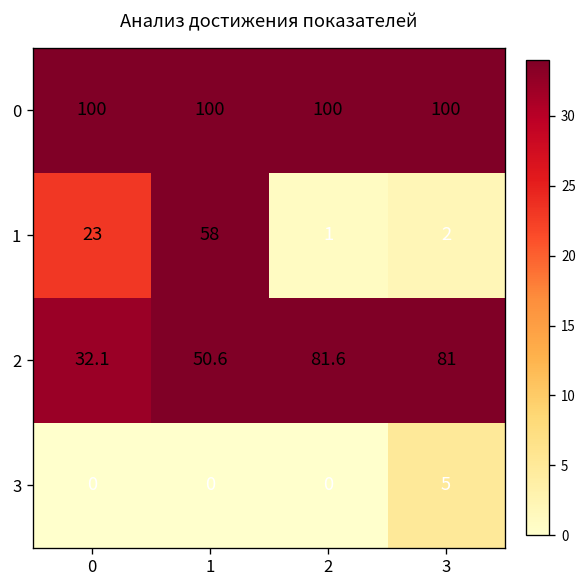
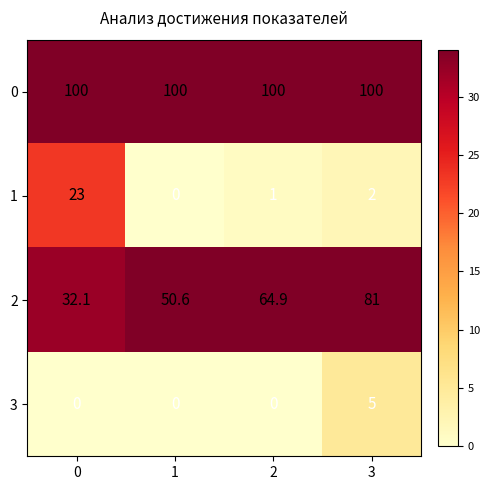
1, 1: 58 -> 0
2, 2: 81.6 -> 64.9
